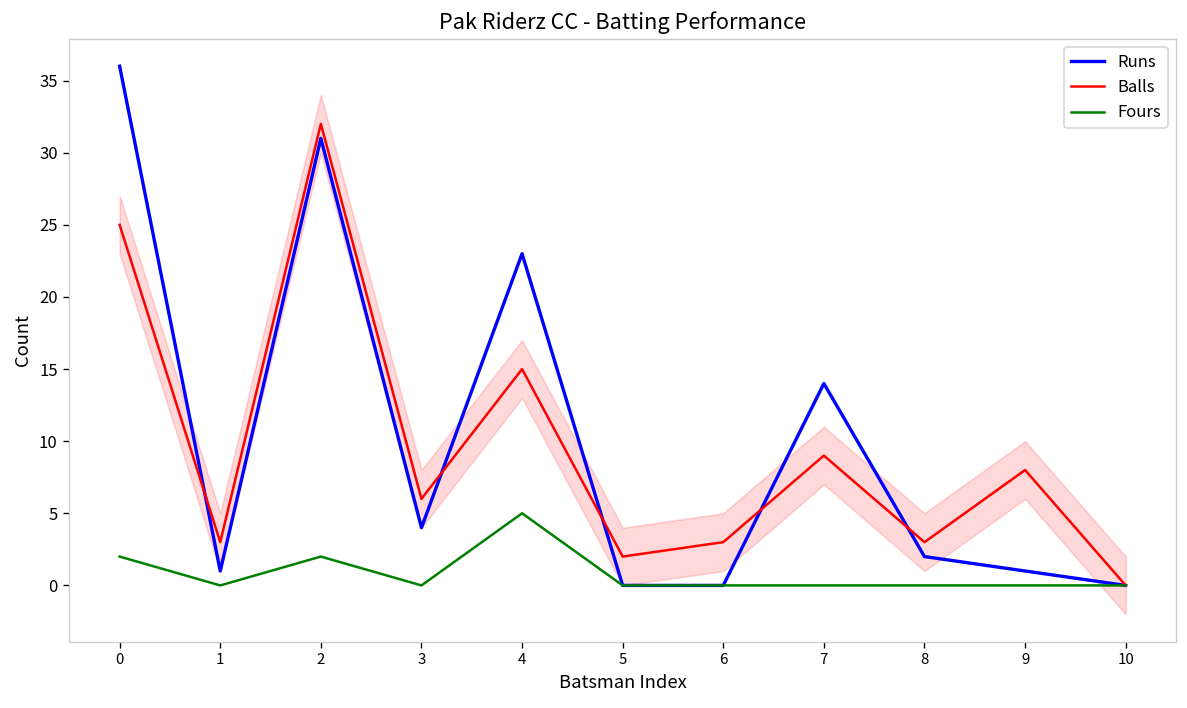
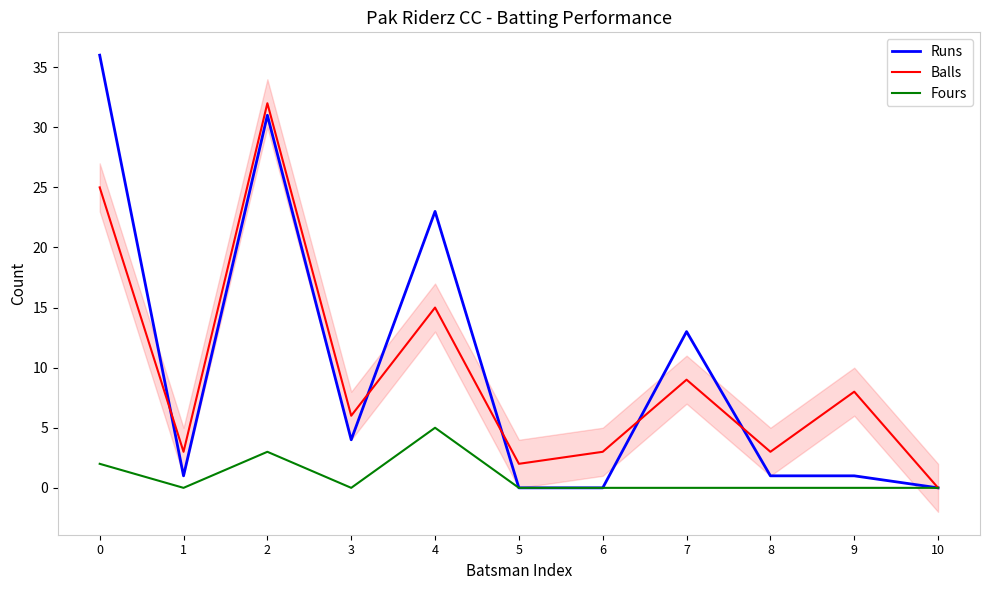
Fours, 2: 2 -> 3
Runs, 7: 14 -> 13
Runs, 8: 2 -> 1
